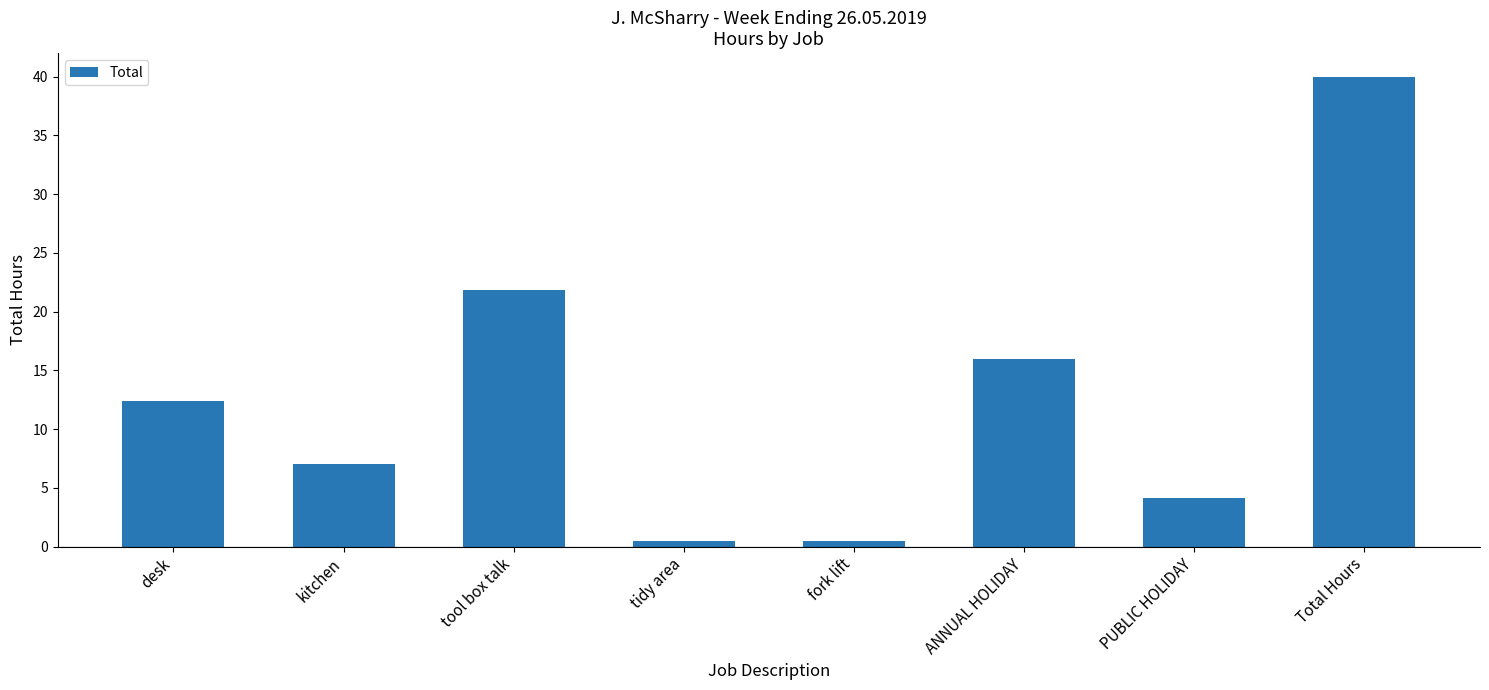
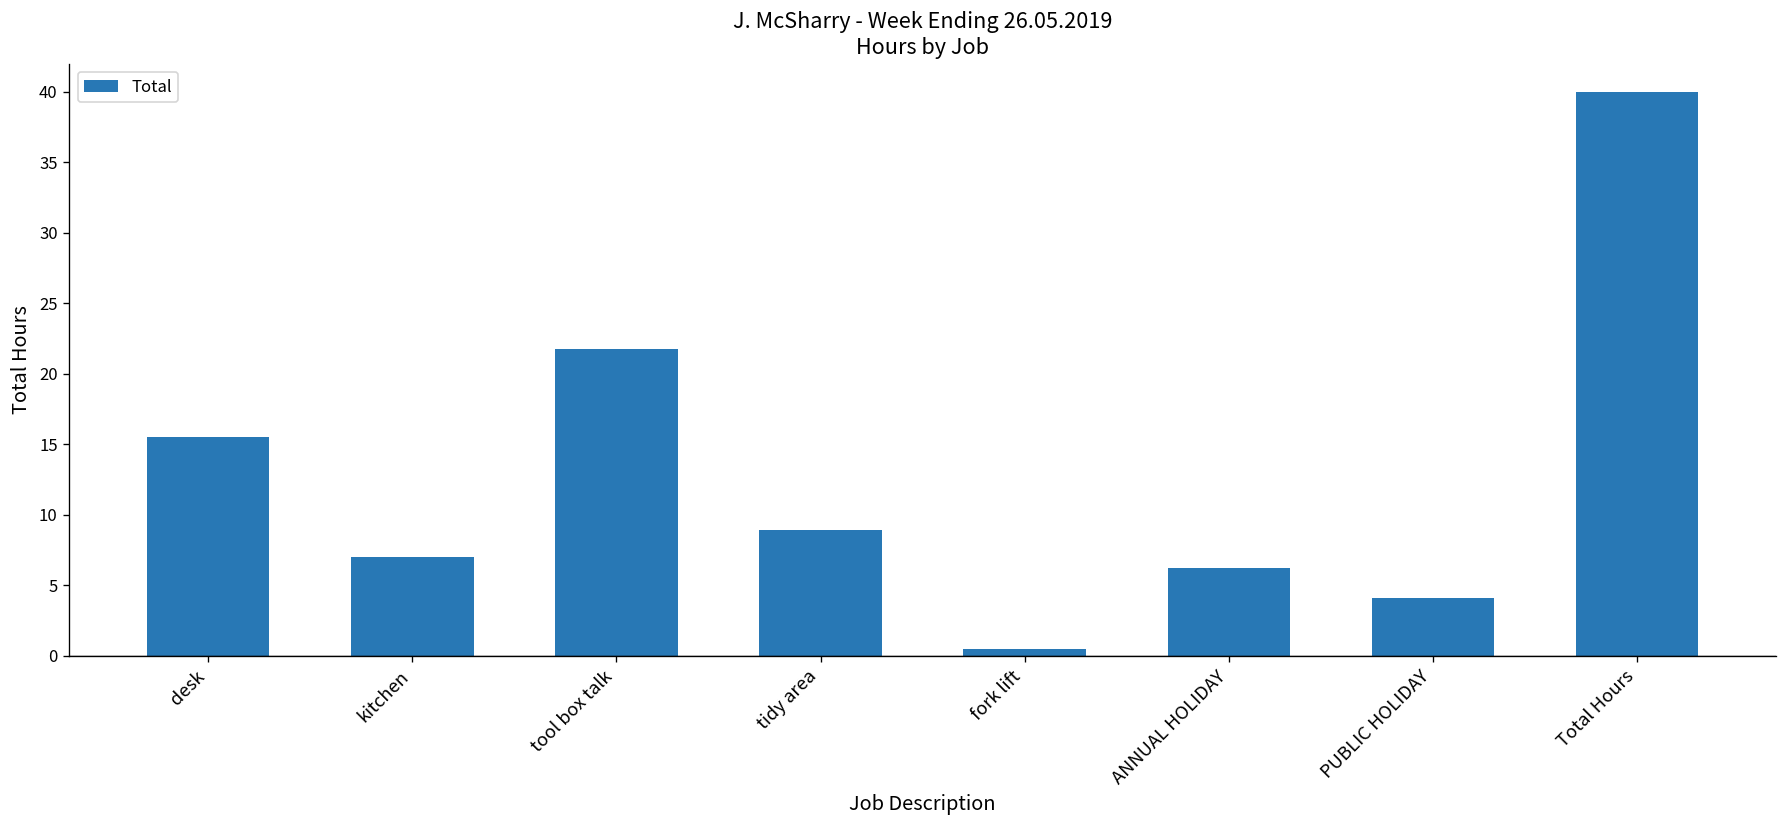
desk: 12.4 -> 15.5
tidy area: 0.5 -> 8.9
ANNUAL HOLIDAY: 16.0 -> 6.2
